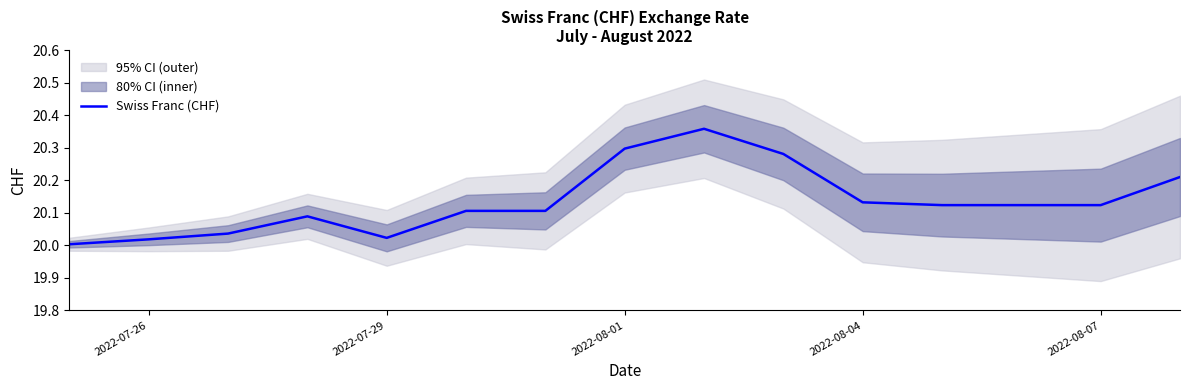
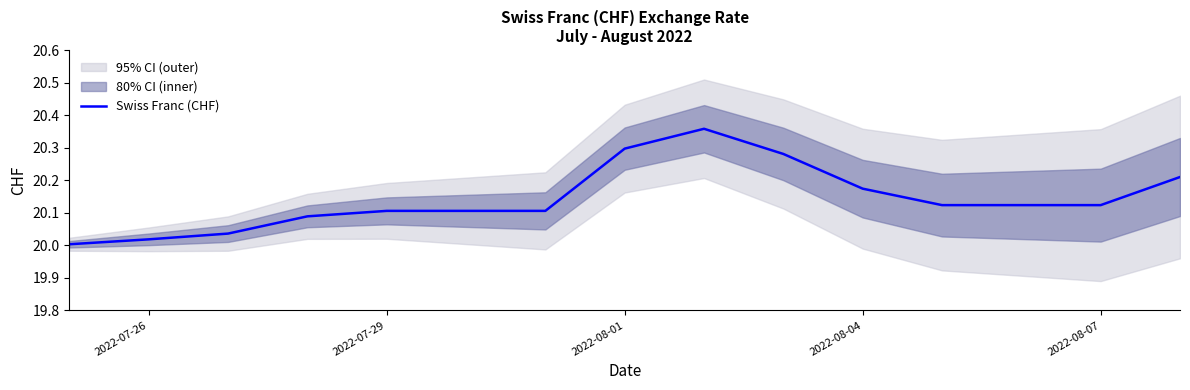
Swiss Franc (CHF), 2022-07-29: 20.02 -> 20.11
Swiss Franc (CHF), 2022-08-04: 20.13 -> 20.17
